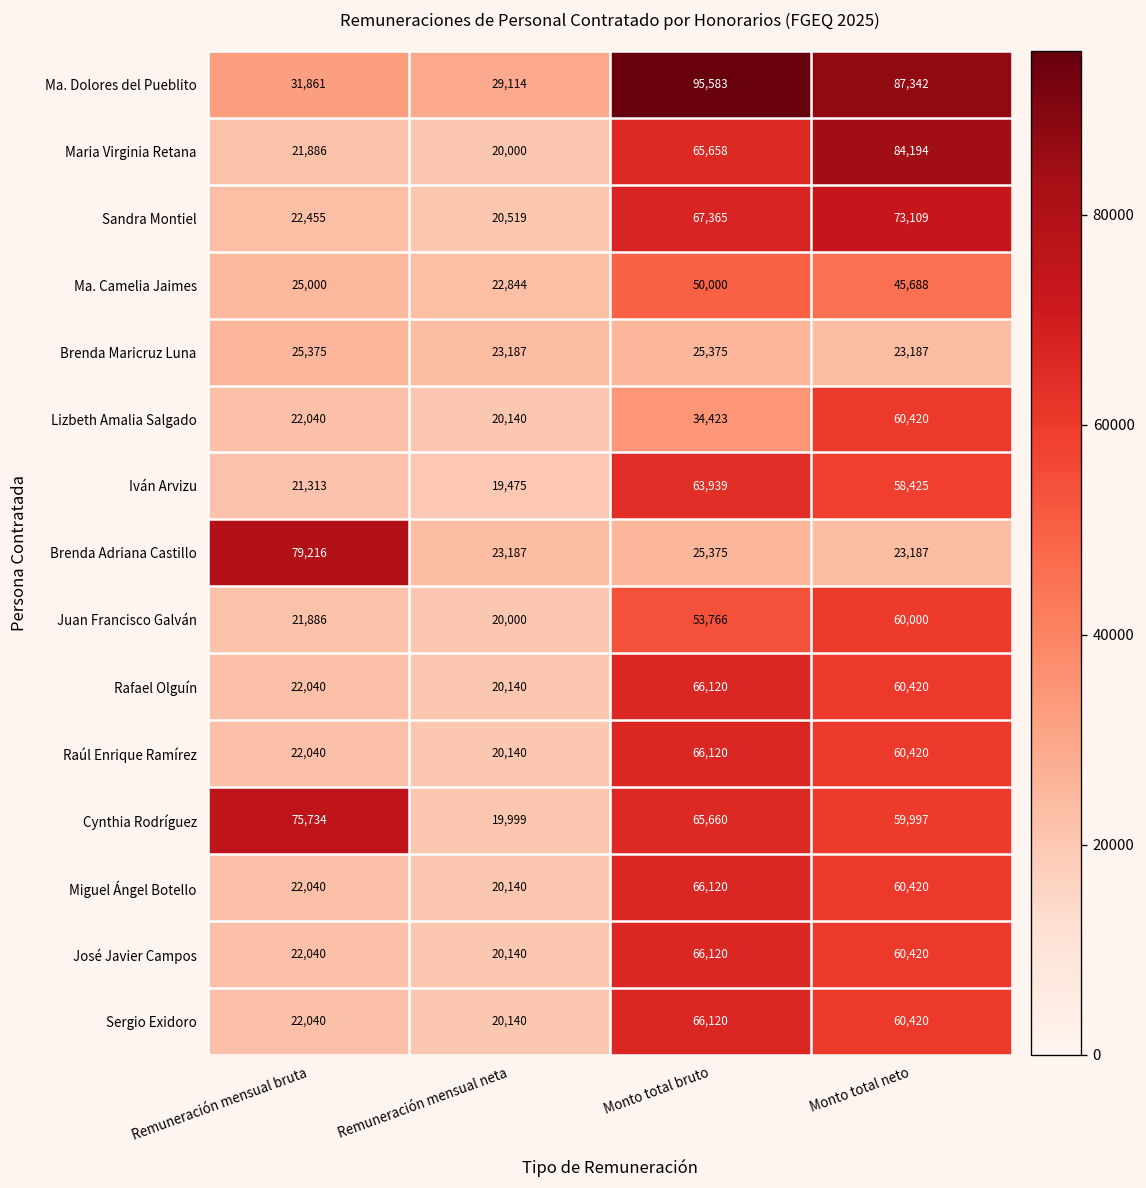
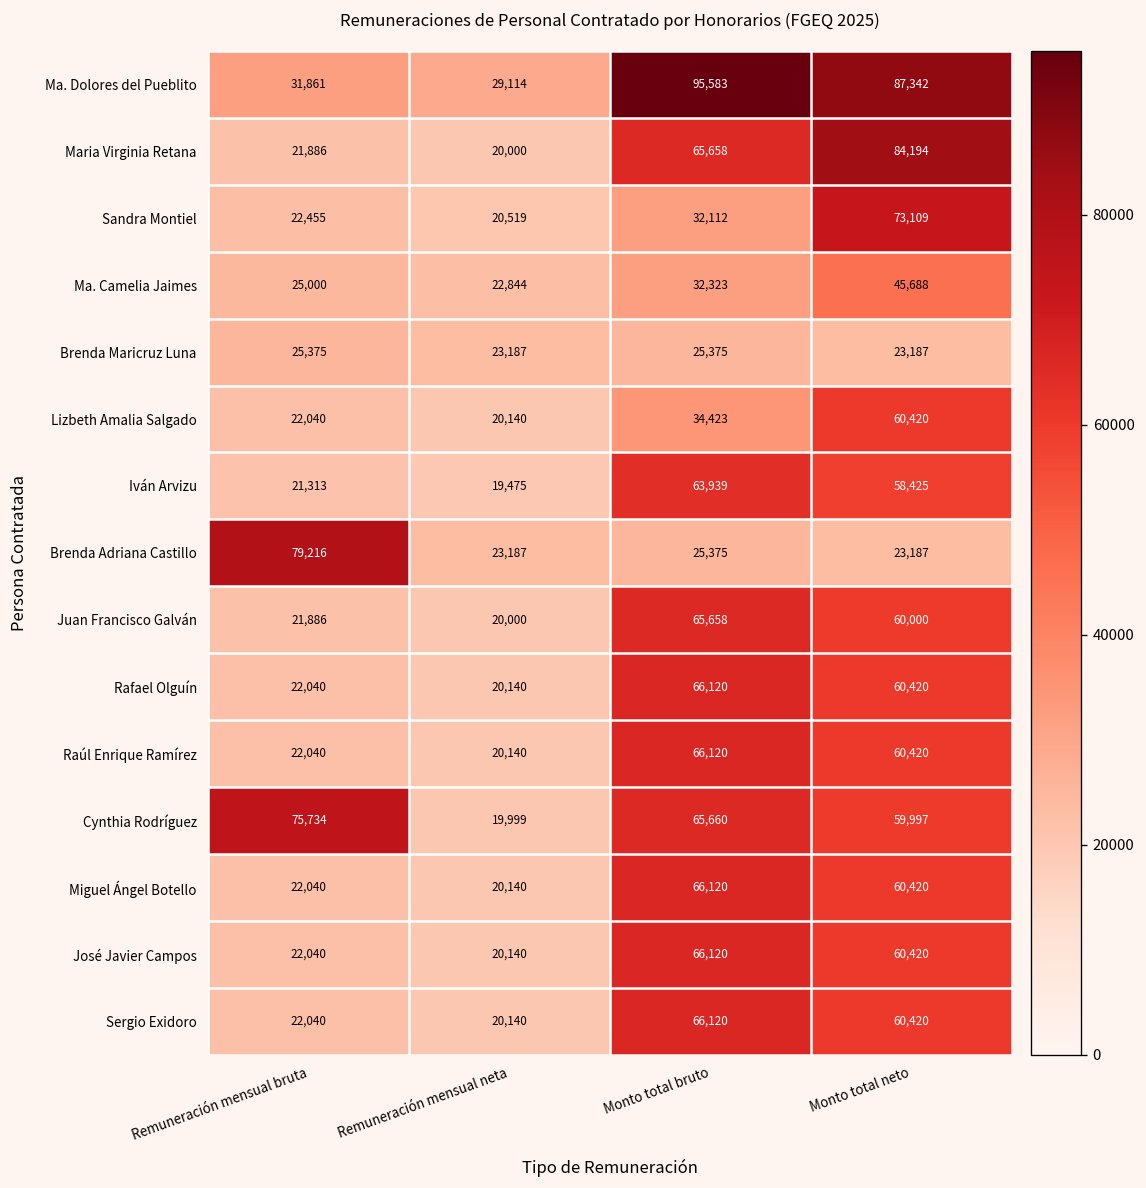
Sandra Montiel, Monto total bruto: 67,365 -> 32,112
Ma. Camelia Jaimes, Monto total bruto: 50,000 -> 32,323
Juan Francisco Galván, Monto total bruto: 53,766 -> 65,658
